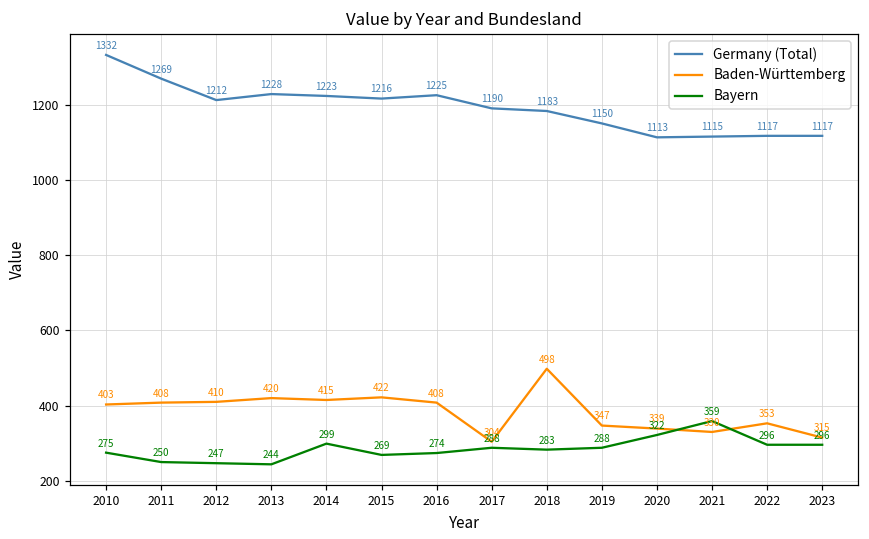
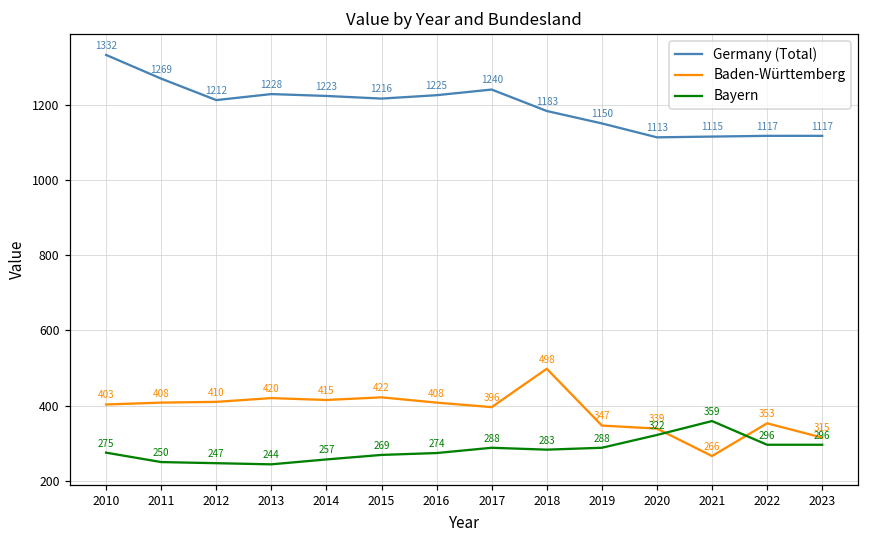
Bayern, 2014: 299 -> 257
Germany (Total), 2017: 1190 -> 1240
Baden-Württemberg, 2017: 304 -> 396
Baden-Württemberg, 2021: 330 -> 266
